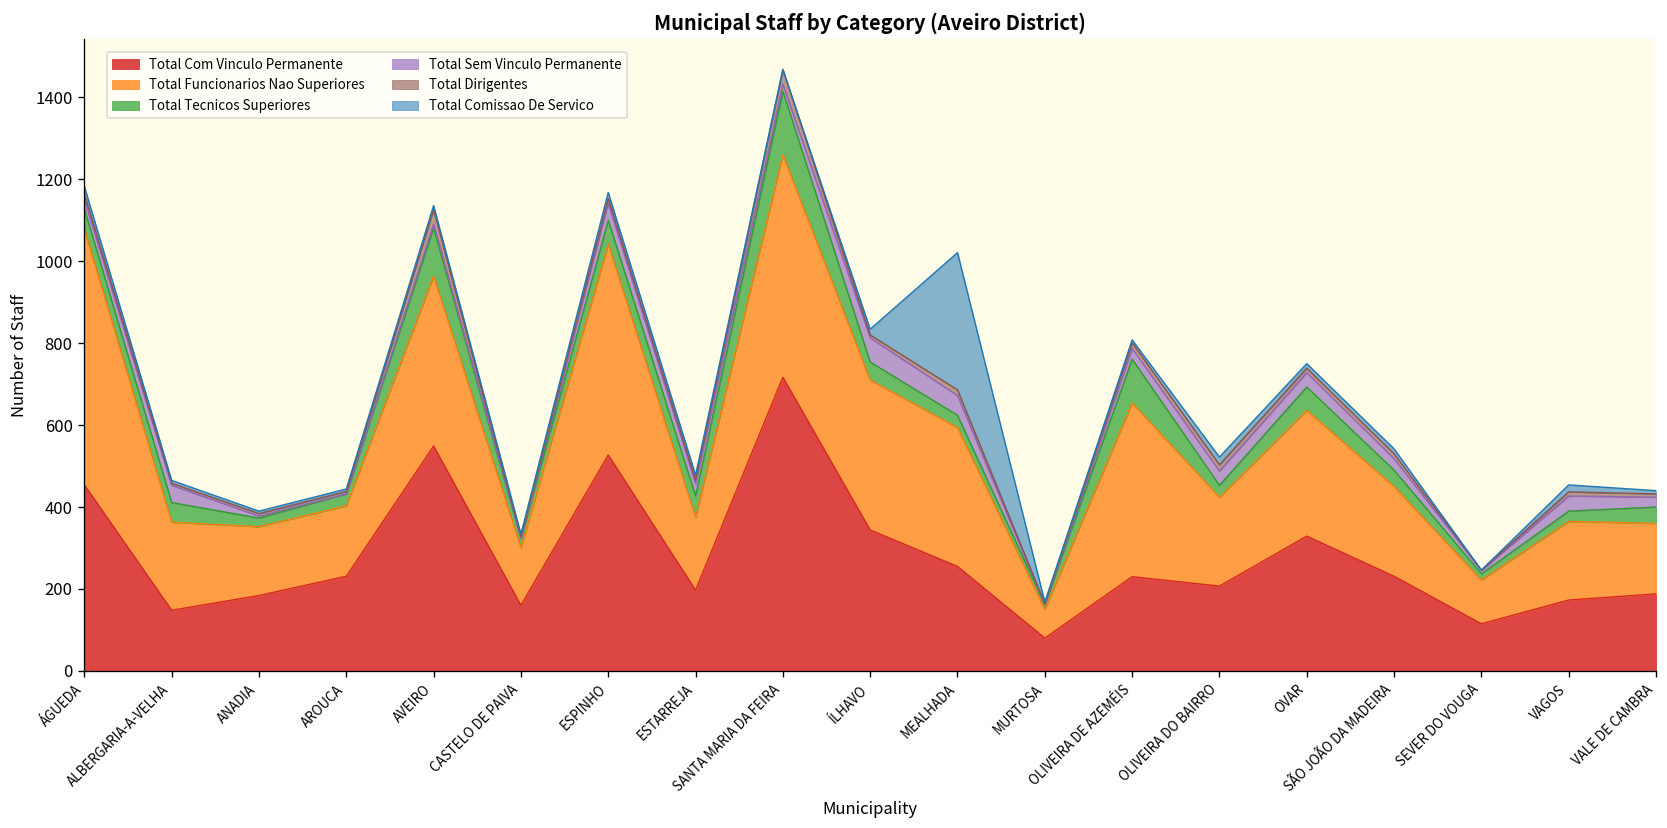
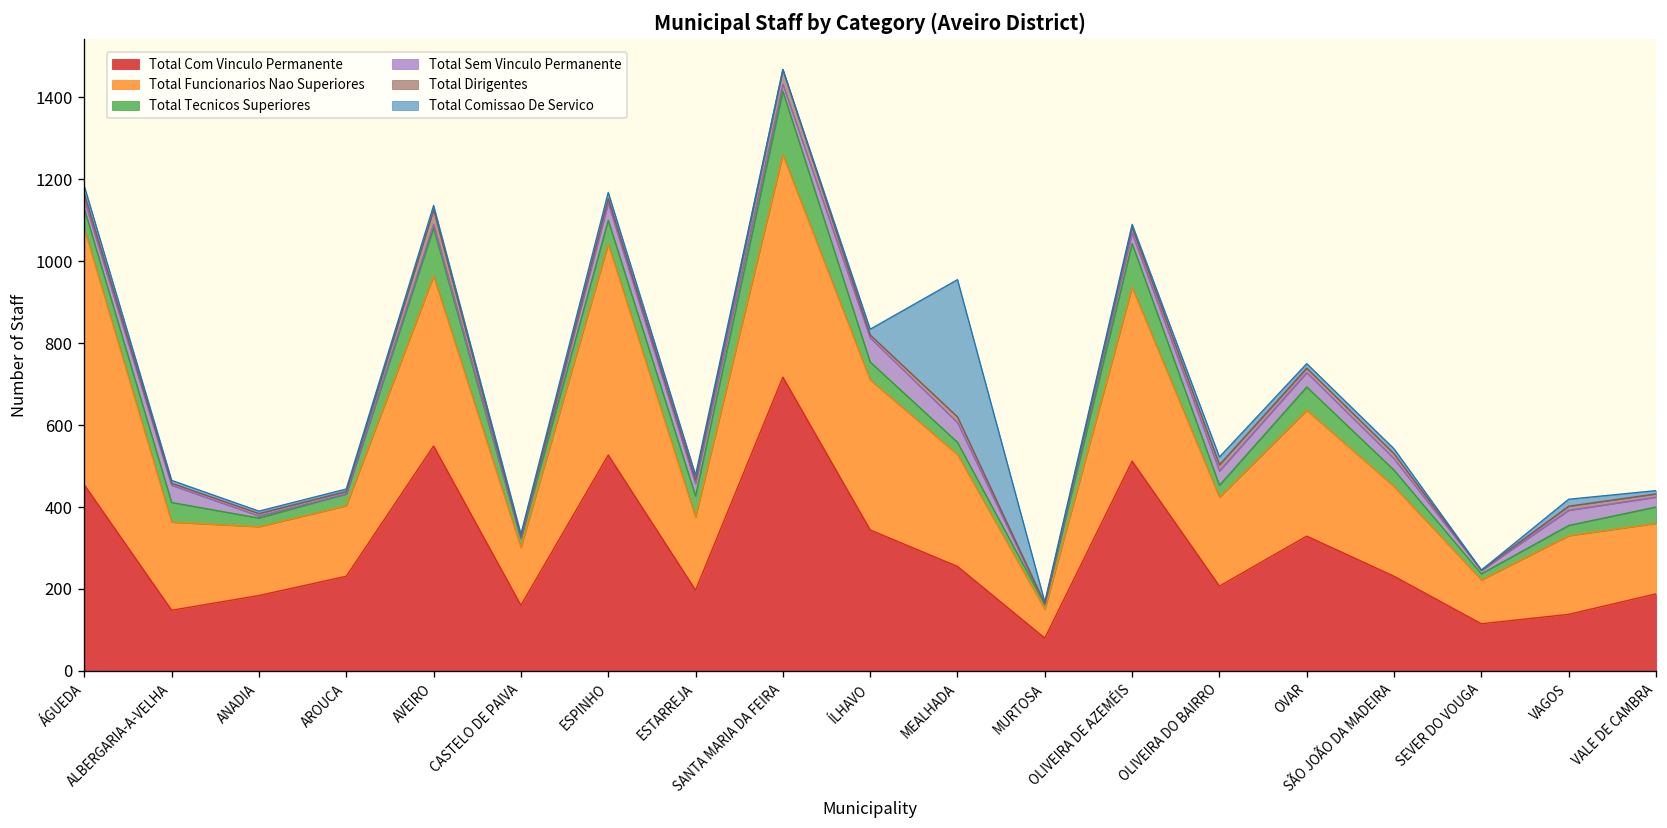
Total Funcionarios Nao Superiores, MEALHADA: 340 -> 270
Total Com Vinculo Permanente, OLIVEIRA DE AZEMÉIS: 230 -> 510
Total Com Vinculo Permanente, VAGOS: 170 -> 140
